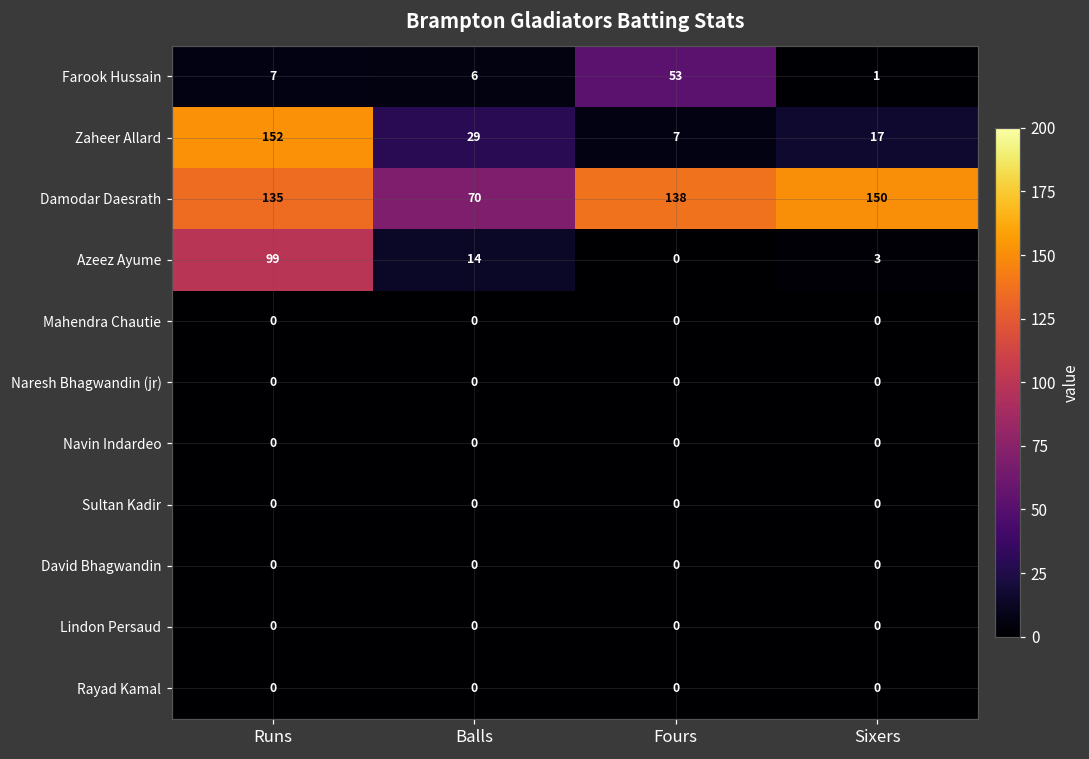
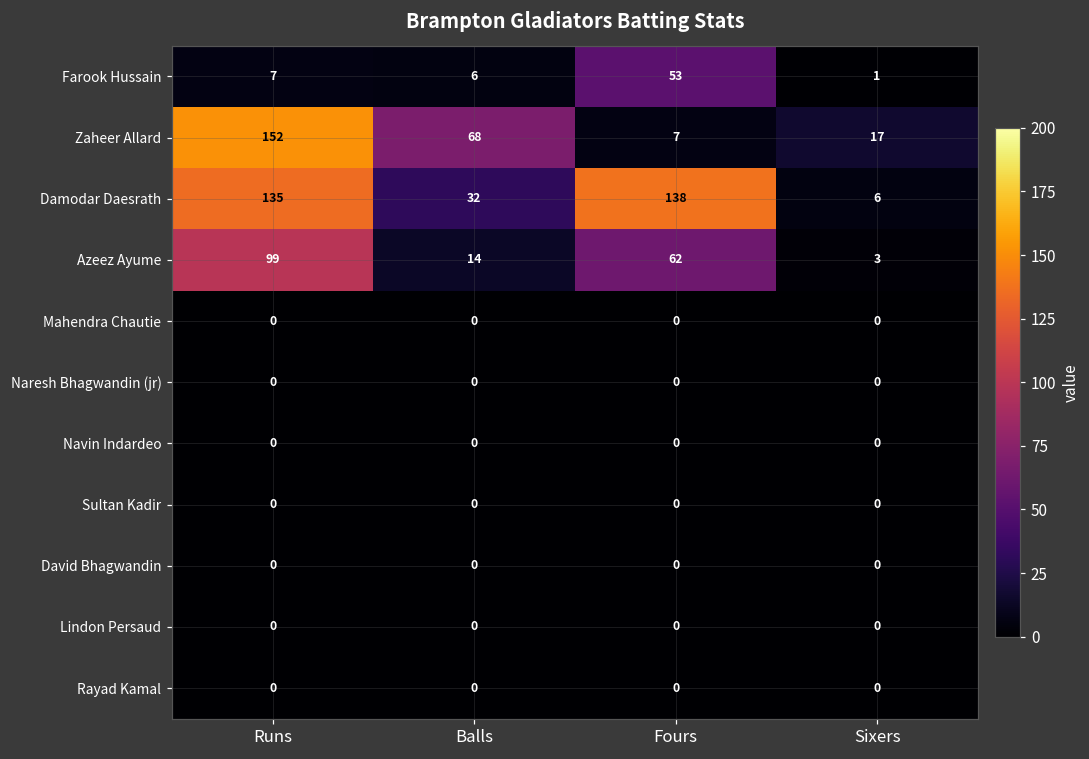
Zaheer Allard, Balls: 29 -> 68
Damodar Daesrath, Balls: 70 -> 32
Damodar Daesrath, Sixers: 150 -> 6
Azeez Ayume, Fours: 0 -> 62
